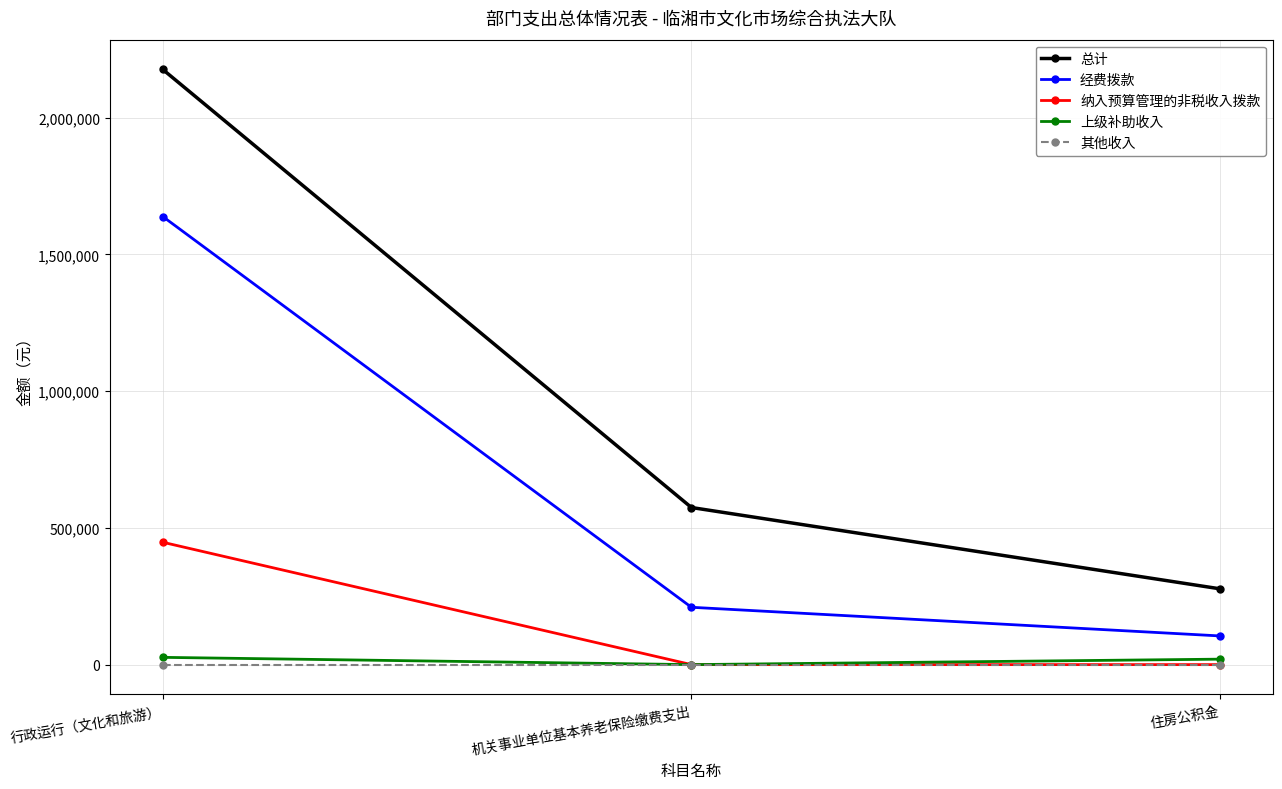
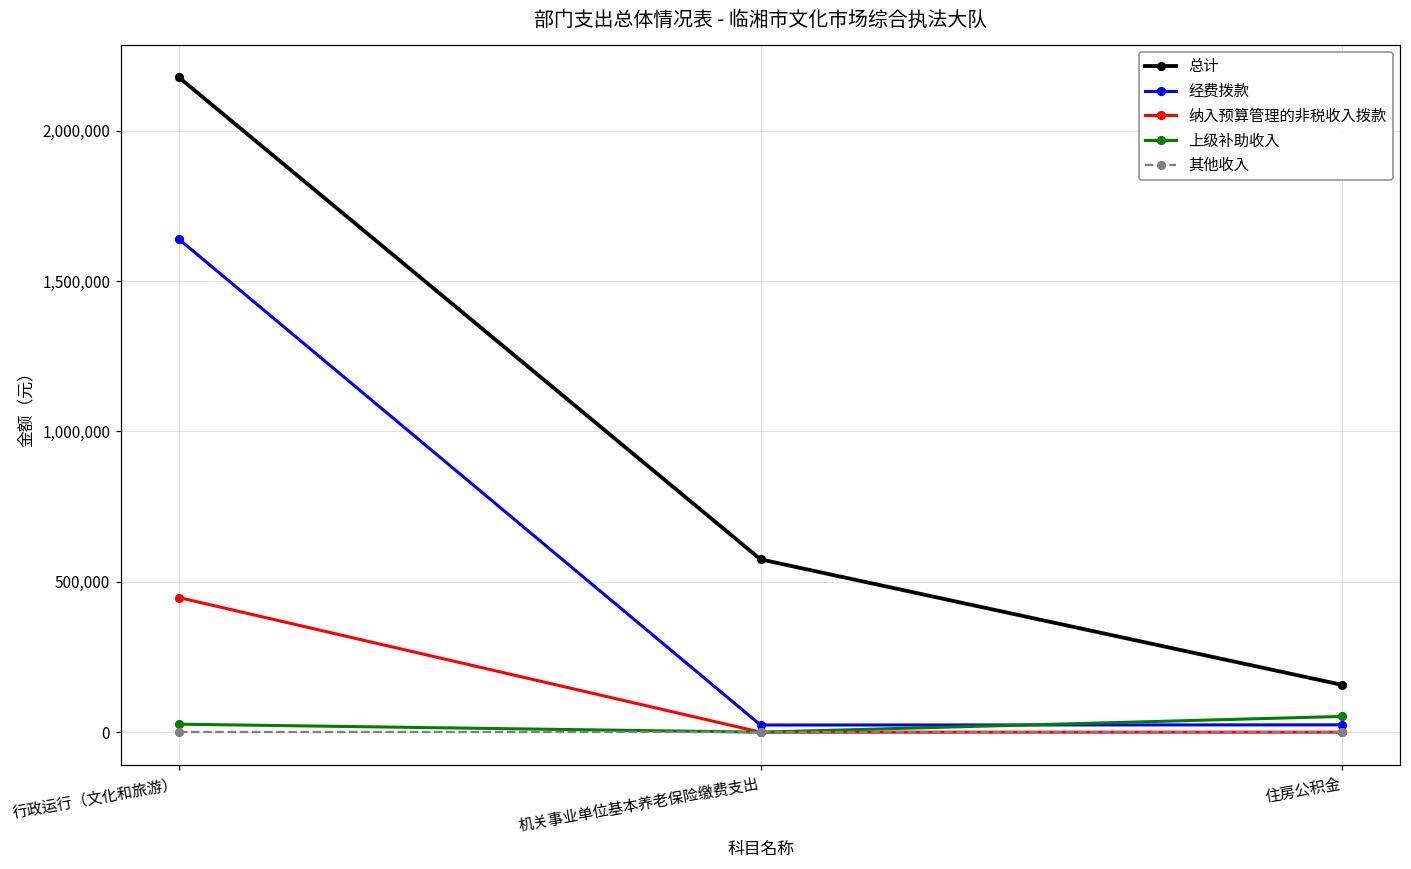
经费拨款, 机关事业单位基本养老保险缴费支出: 210,000 -> 20,000
总计, 住房公积金: 280,000 -> 160,000
经费拨款, 住房公积金: 100,000 -> 20,000
上级补助收入, 住房公积金: 20,000 -> 50,000
